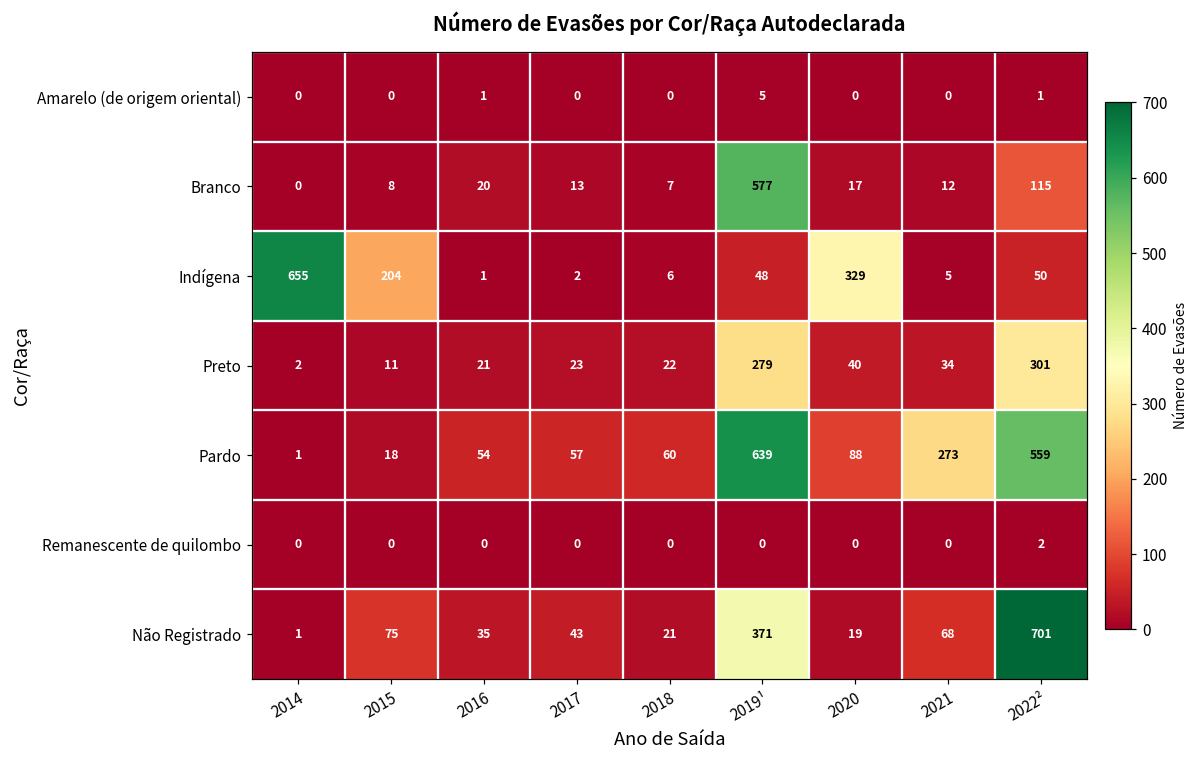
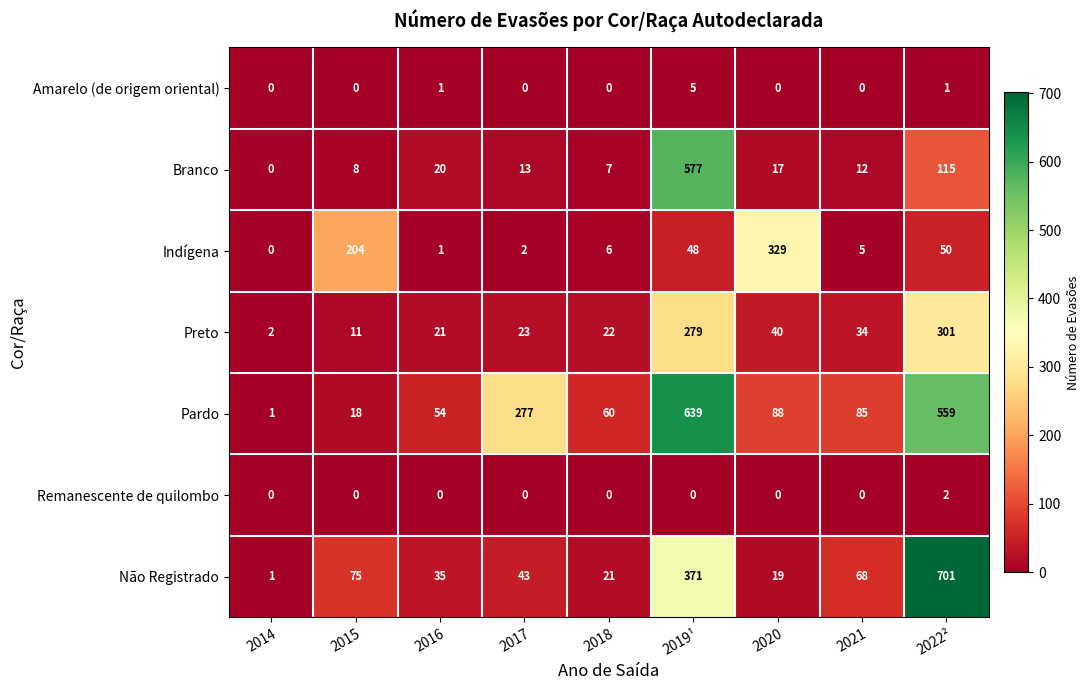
Indígena, 2014: 655 -> 0
Pardo, 2017: 57 -> 277
Pardo, 2021: 273 -> 85
